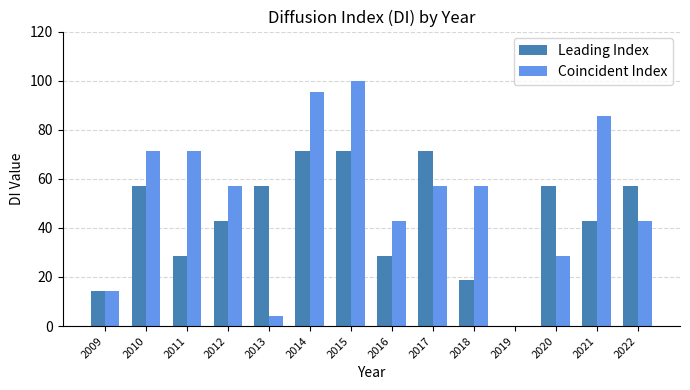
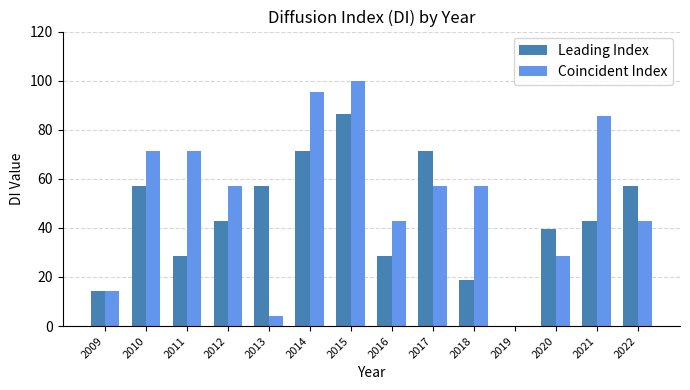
Leading Index, 2015: 71 -> 87
Leading Index, 2020: 57 -> 39
